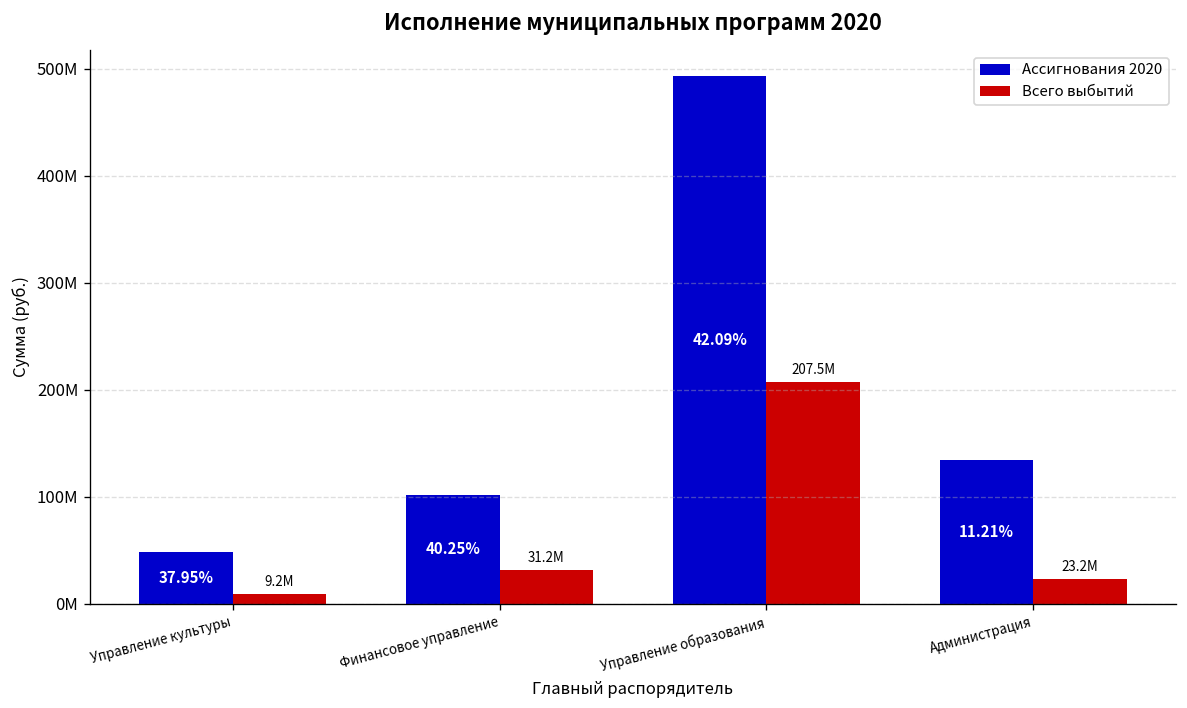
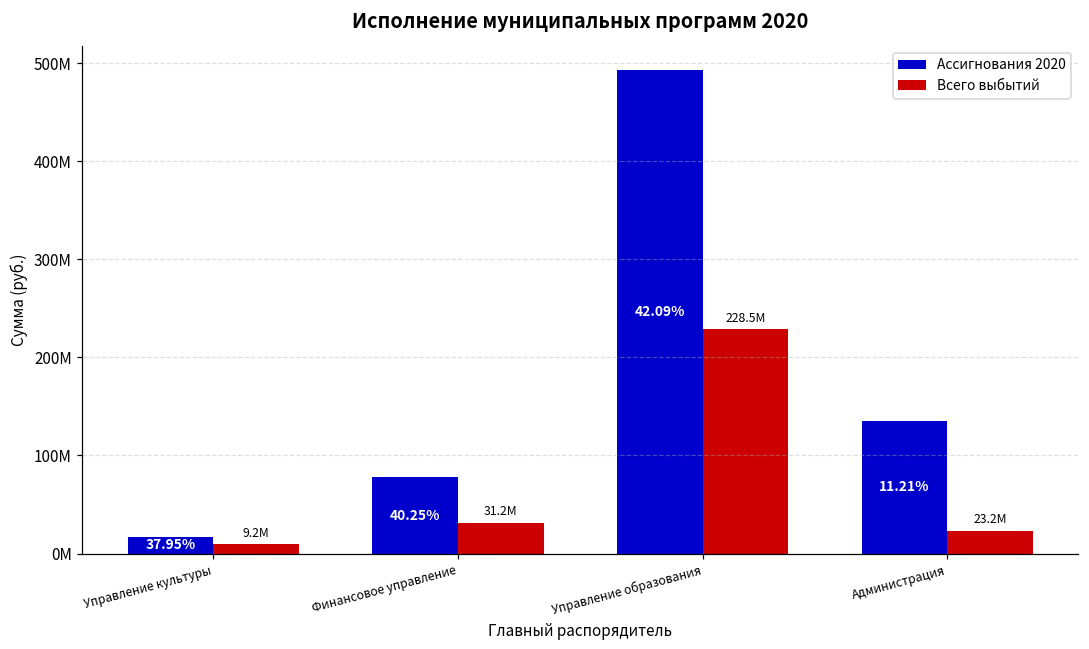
Ассигнования 2020, Управление культуры: 50000000 -> 20000000
Ассигнования 2020, Финансовое управление: 100000000 -> 80000000
Всего выбытий, Управление образования: 207.5M -> 228.5M
